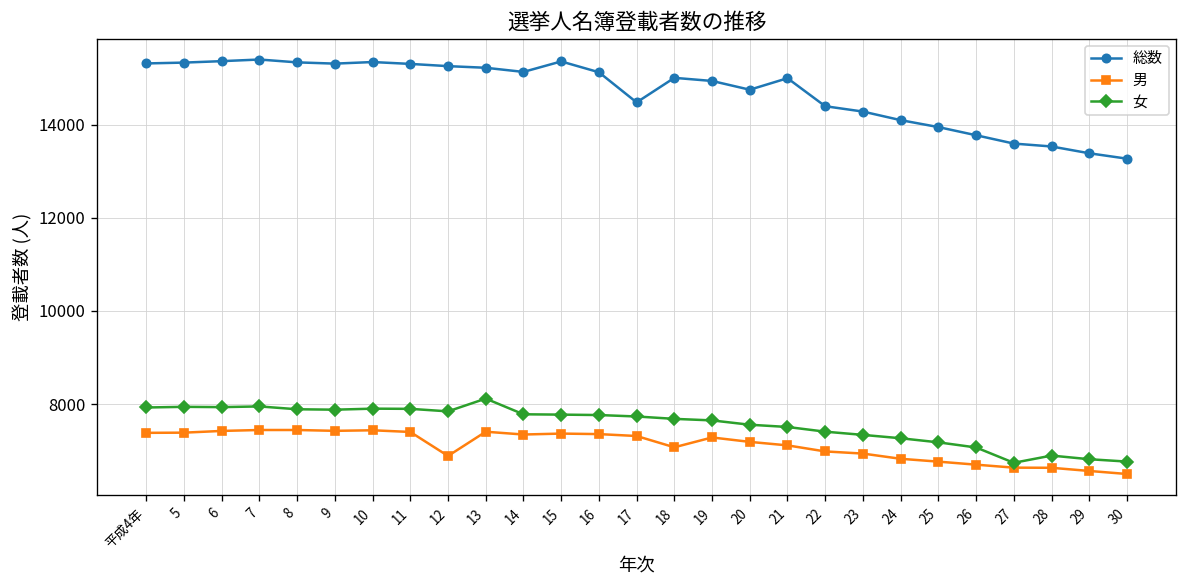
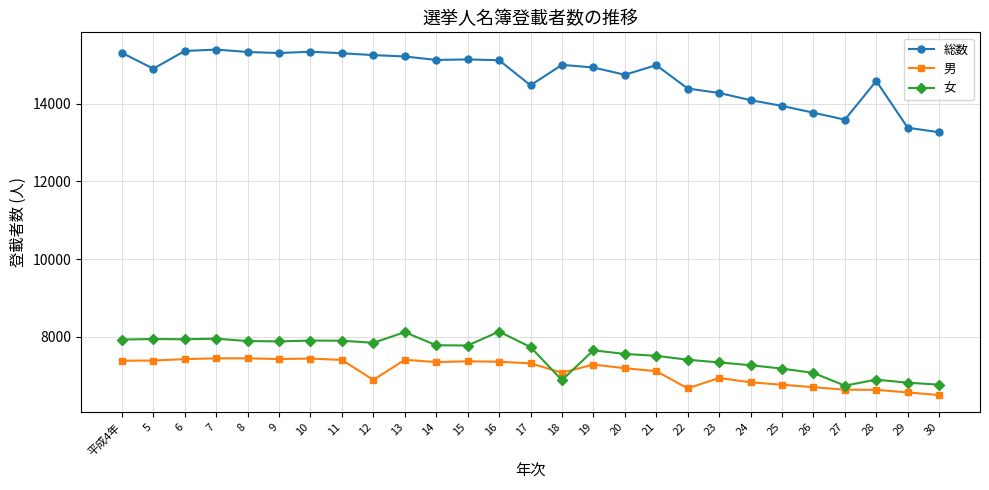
総数, 5: 15300 -> 14900
総数, 15: 15400 -> 15100
女, 16: 7800 -> 8100
女, 18: 7700 -> 6900
男, 22: 7000 -> 6700
総数, 28: 13500 -> 14600
